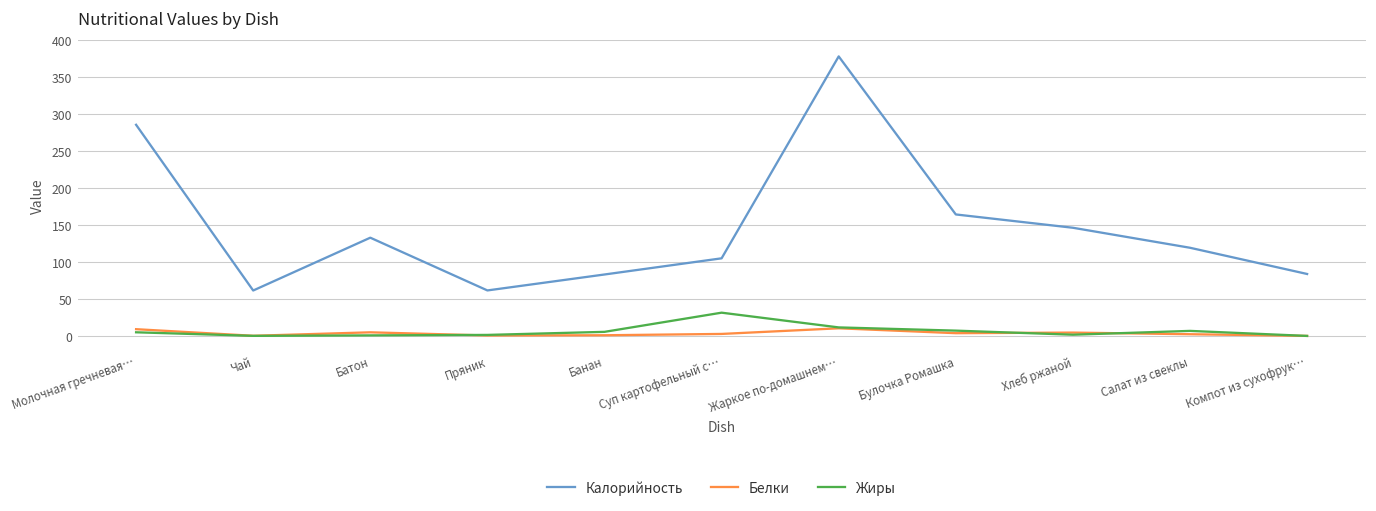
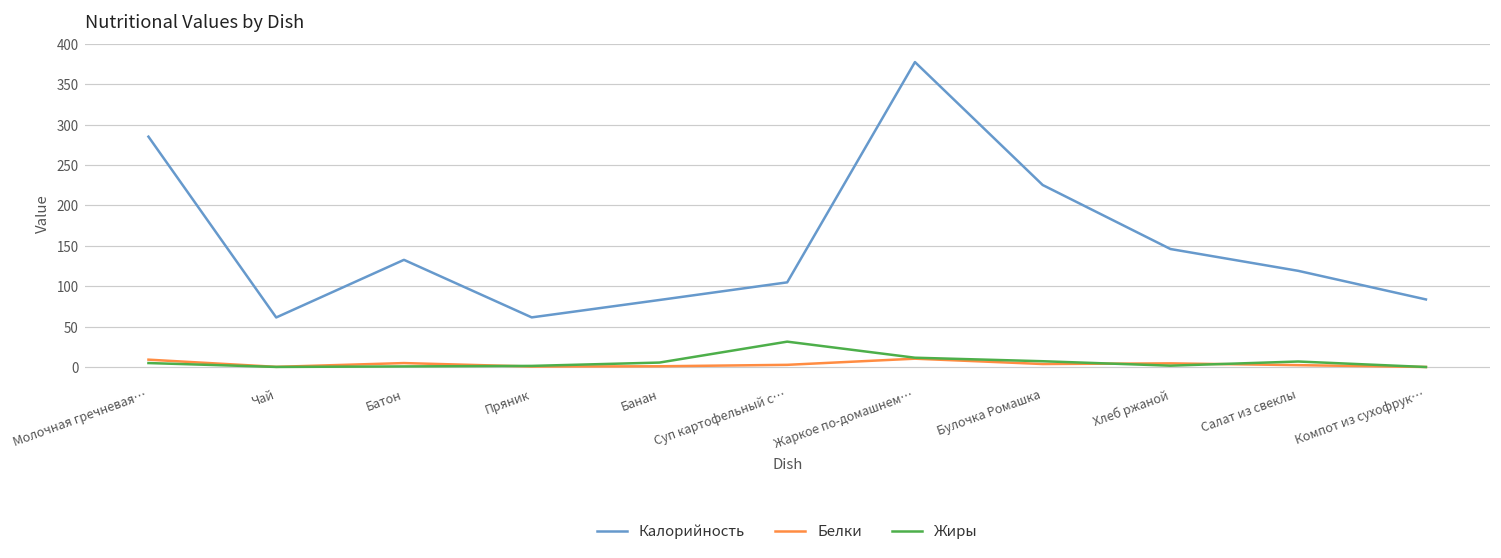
Калорийность, Булочка Ромашка: 160 -> 230
